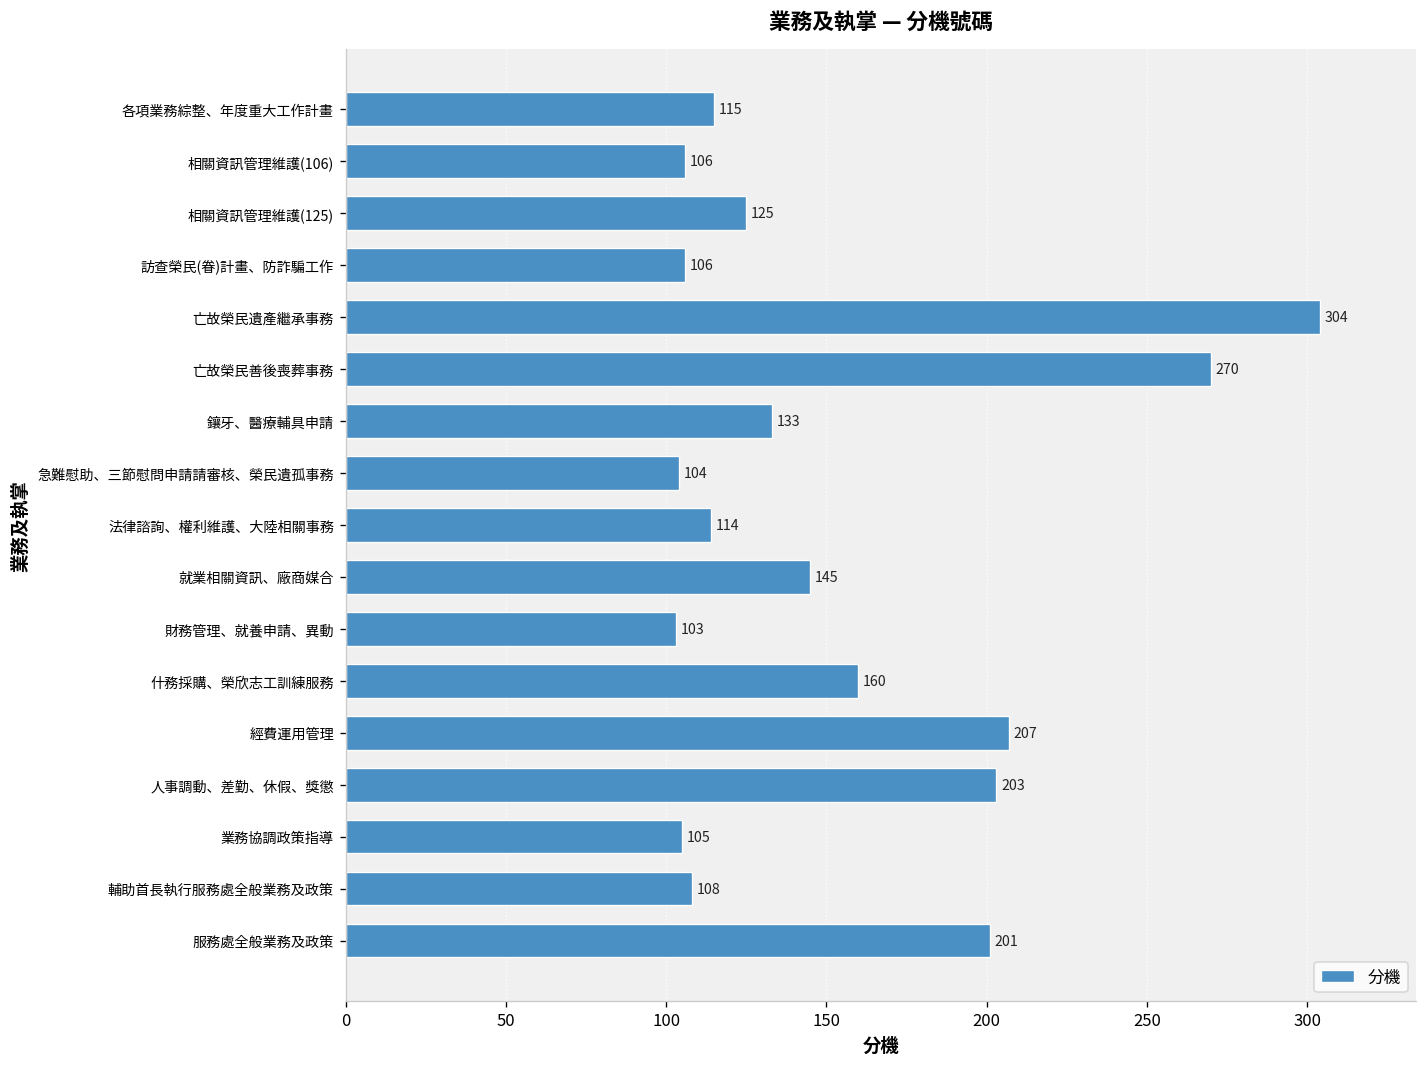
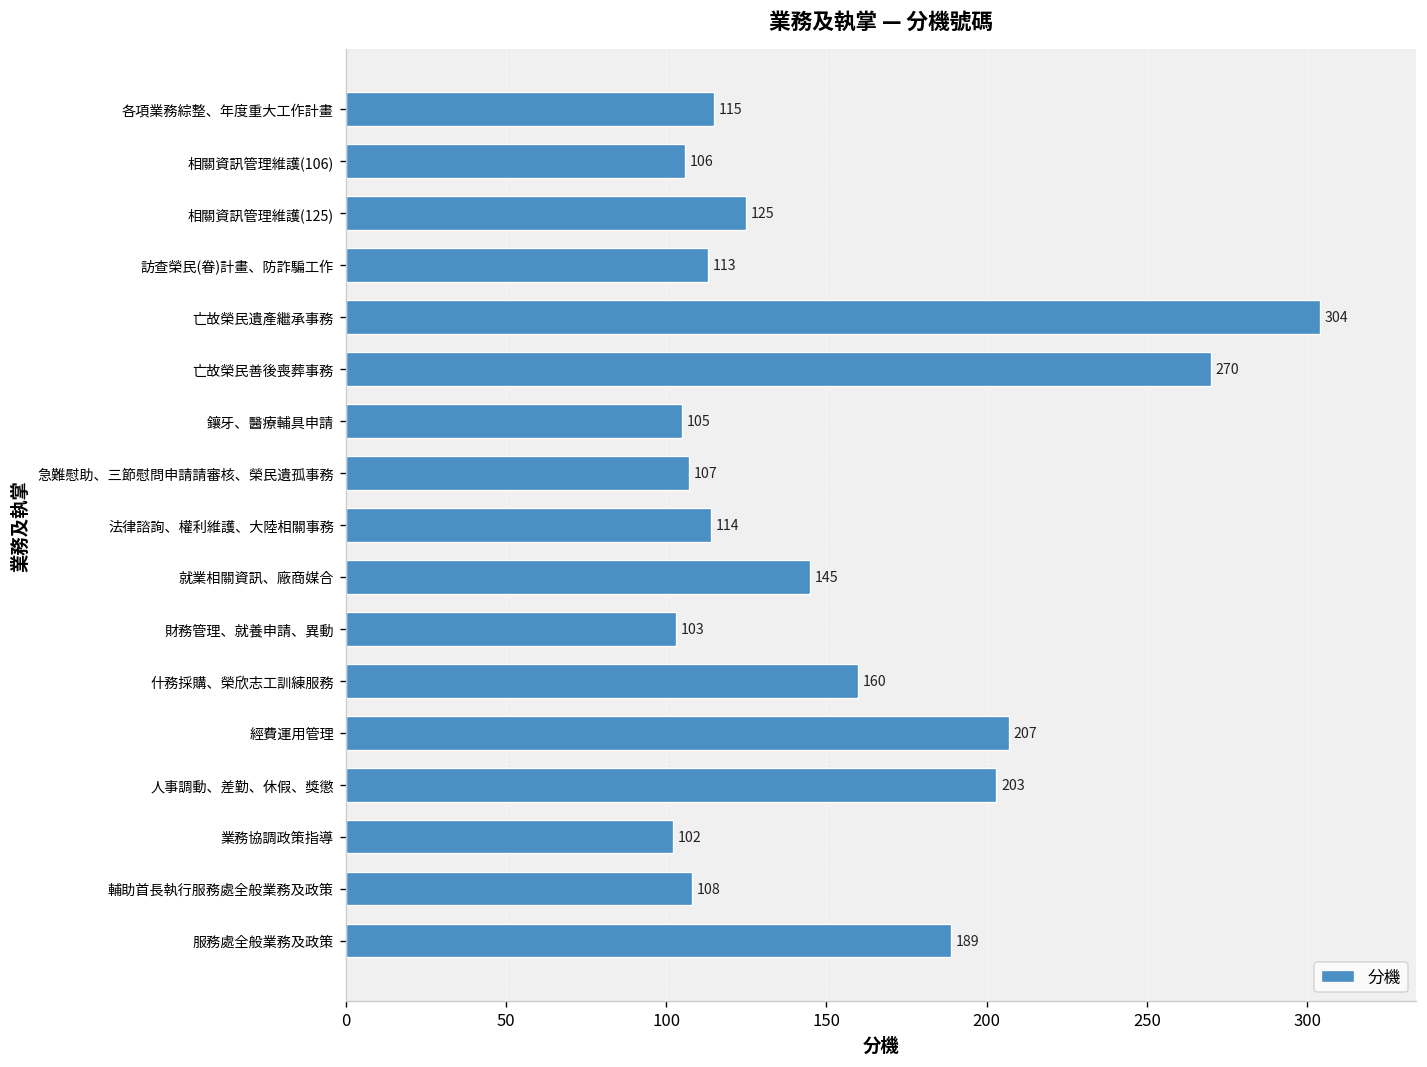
訪查榮民(眷)計畫、防詐騙工作: 106 -> 113
鑲牙、醫療輔具申請: 133 -> 105
急難慰助、三節慰問申請請審核、榮民遺孤事務: 104 -> 107
業務協調政策指導: 105 -> 102
服務處全般業務及政策: 201 -> 189
